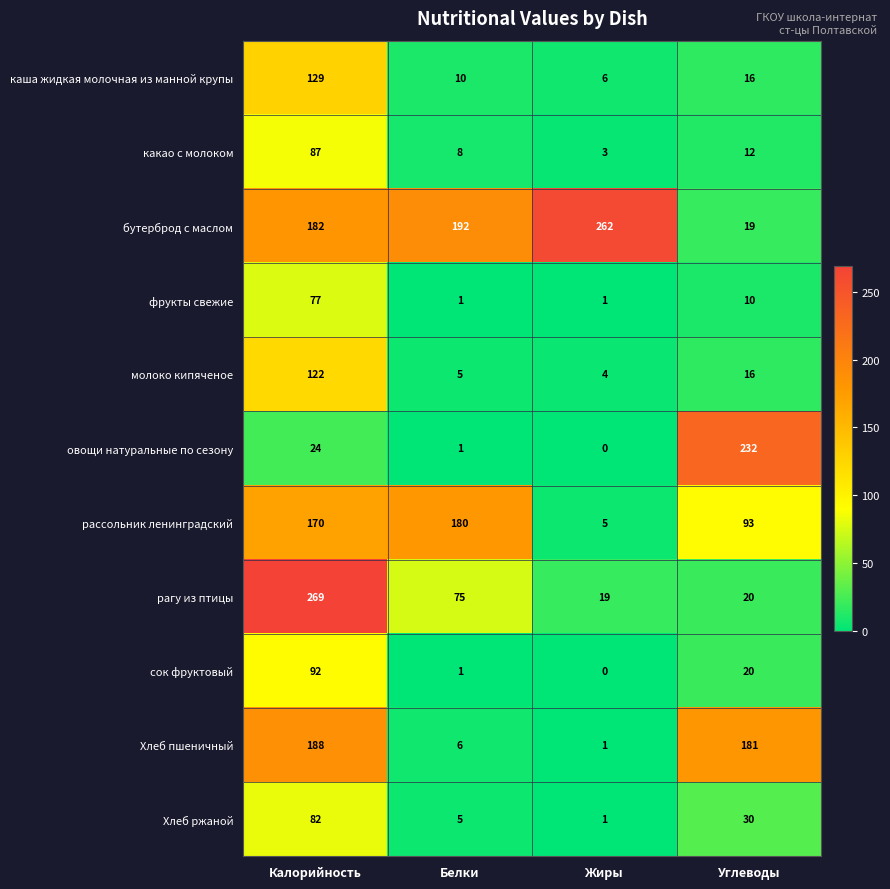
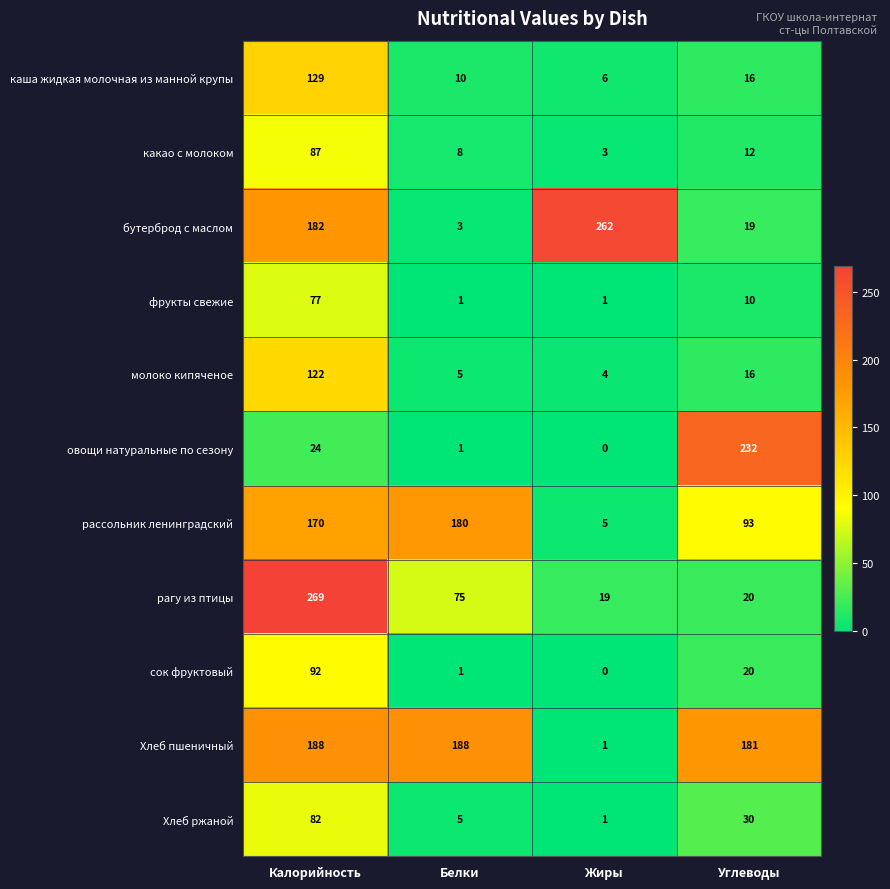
бутерброд с маслом, Белки: 192 -> 3
Хлеб пшеничный, Белки: 6 -> 188
